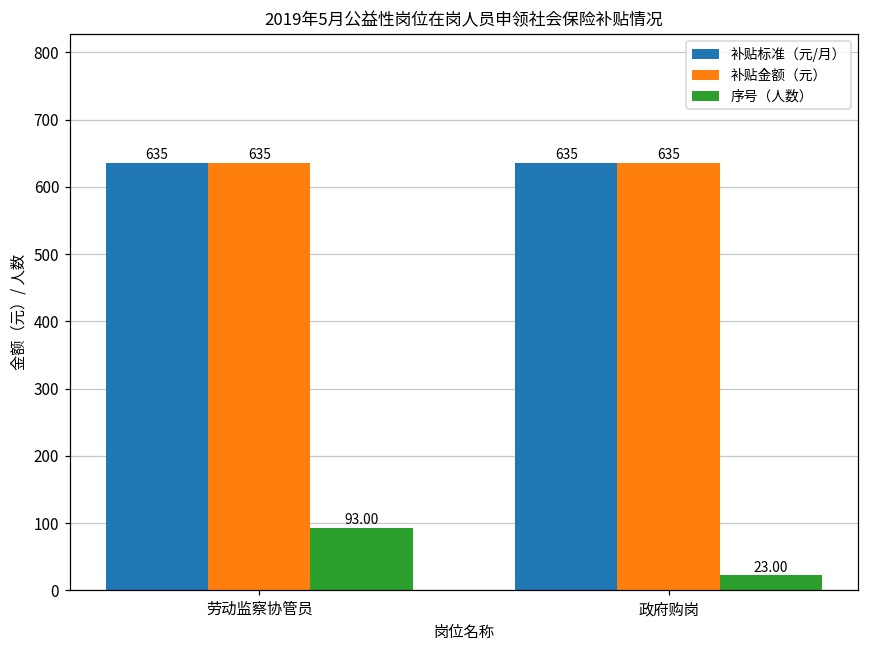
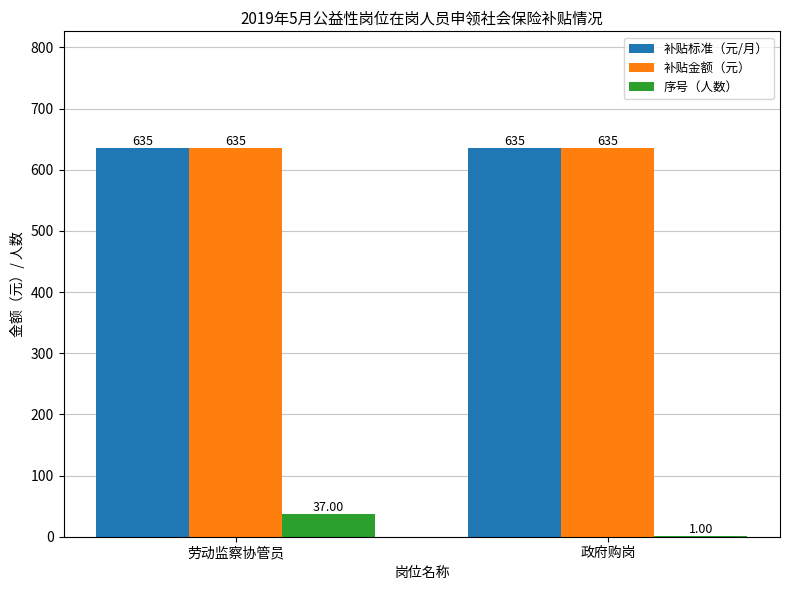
序号（人数）, 劳动监察协管员: 93.00 -> 37.00
序号（人数）, 政府购岗: 23.00 -> 1.00
